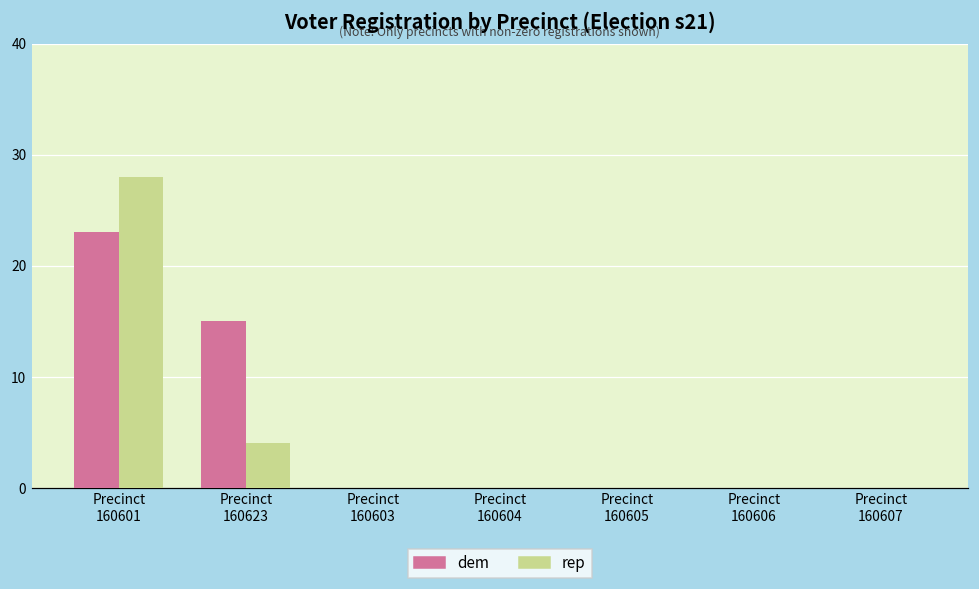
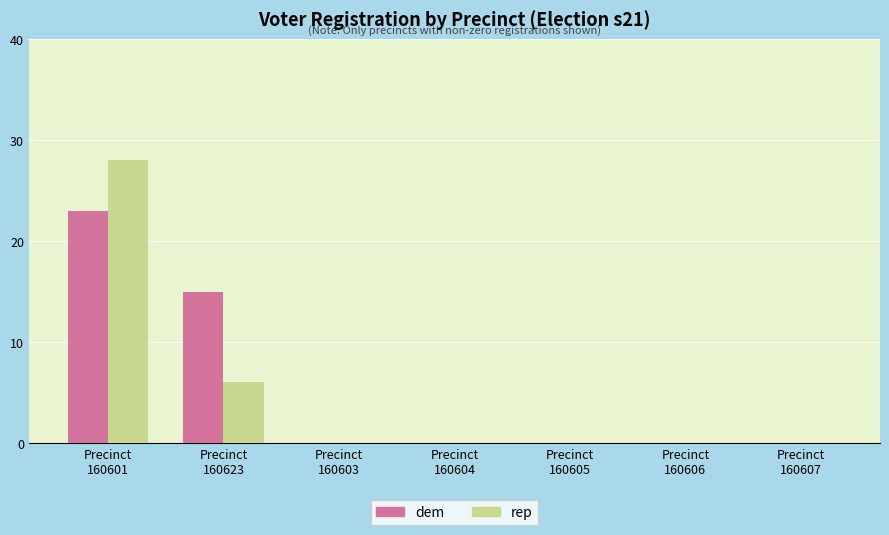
rep, Precinct 160623: 4 -> 6
